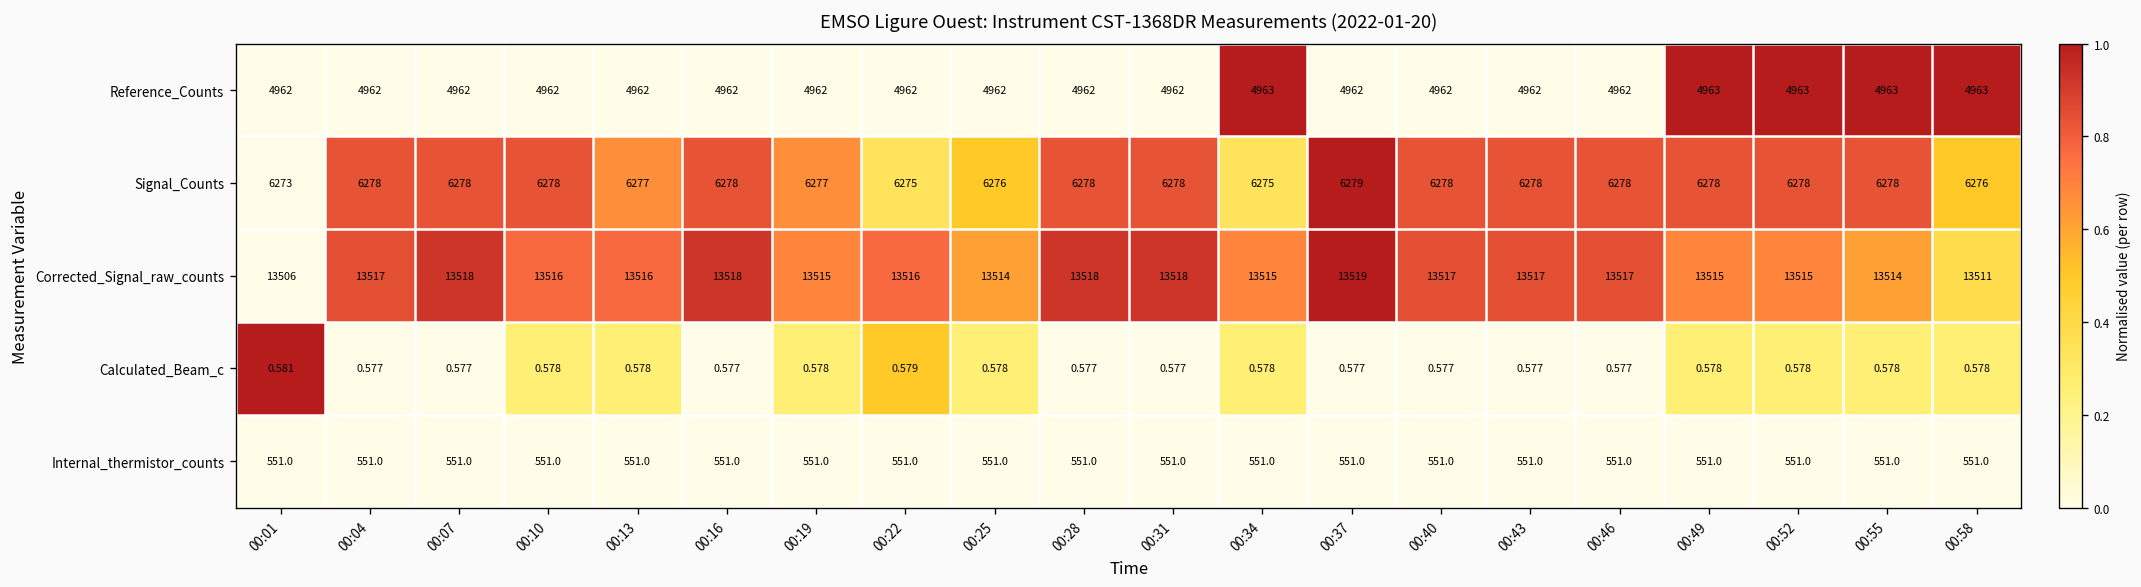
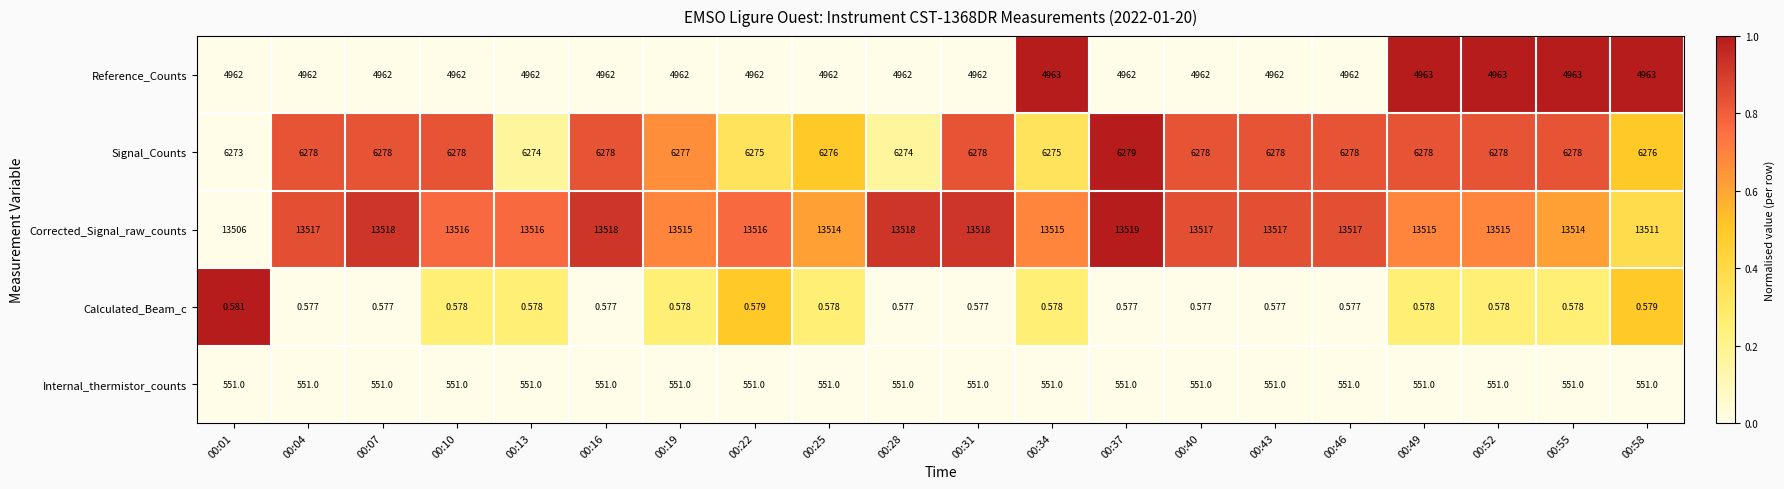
Signal_Counts, 00:13: 6277 -> 6274
Signal_Counts, 00:28: 6278 -> 6274
Calculated_Beam_c, 00:58: 0.578 -> 0.579
